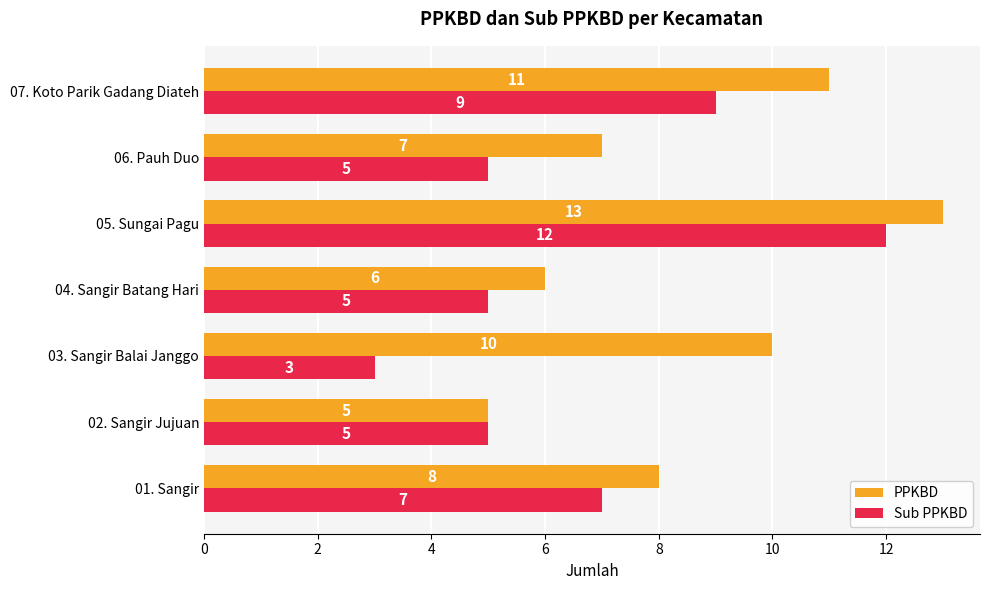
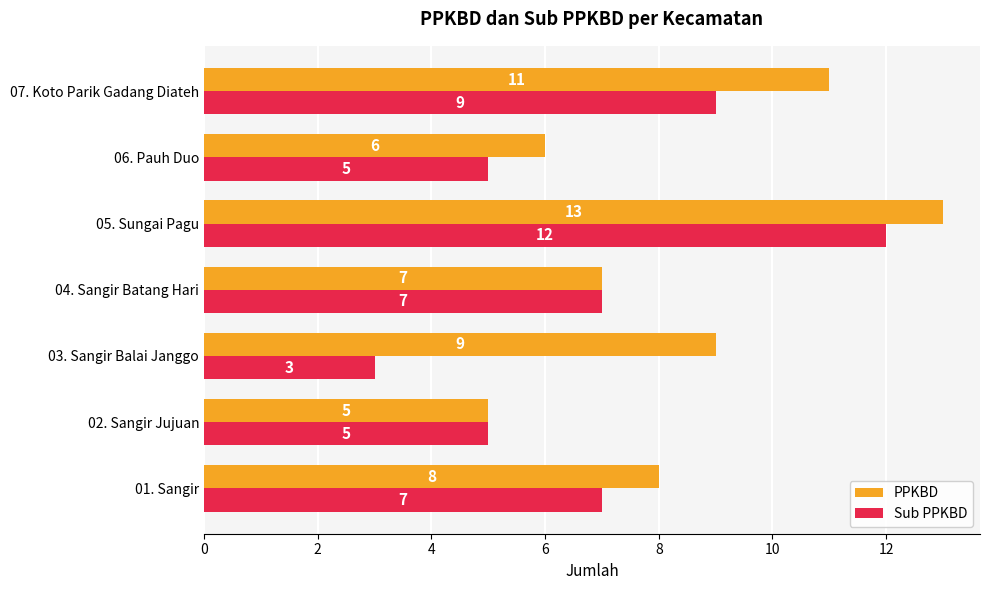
PPKBD, 06. Pauh Duo: 7 -> 6
PPKBD, 04. Sangir Batang Hari: 6 -> 7
Sub PPKBD, 04. Sangir Batang Hari: 5 -> 7
PPKBD, 03. Sangir Balai Janggo: 10 -> 9
